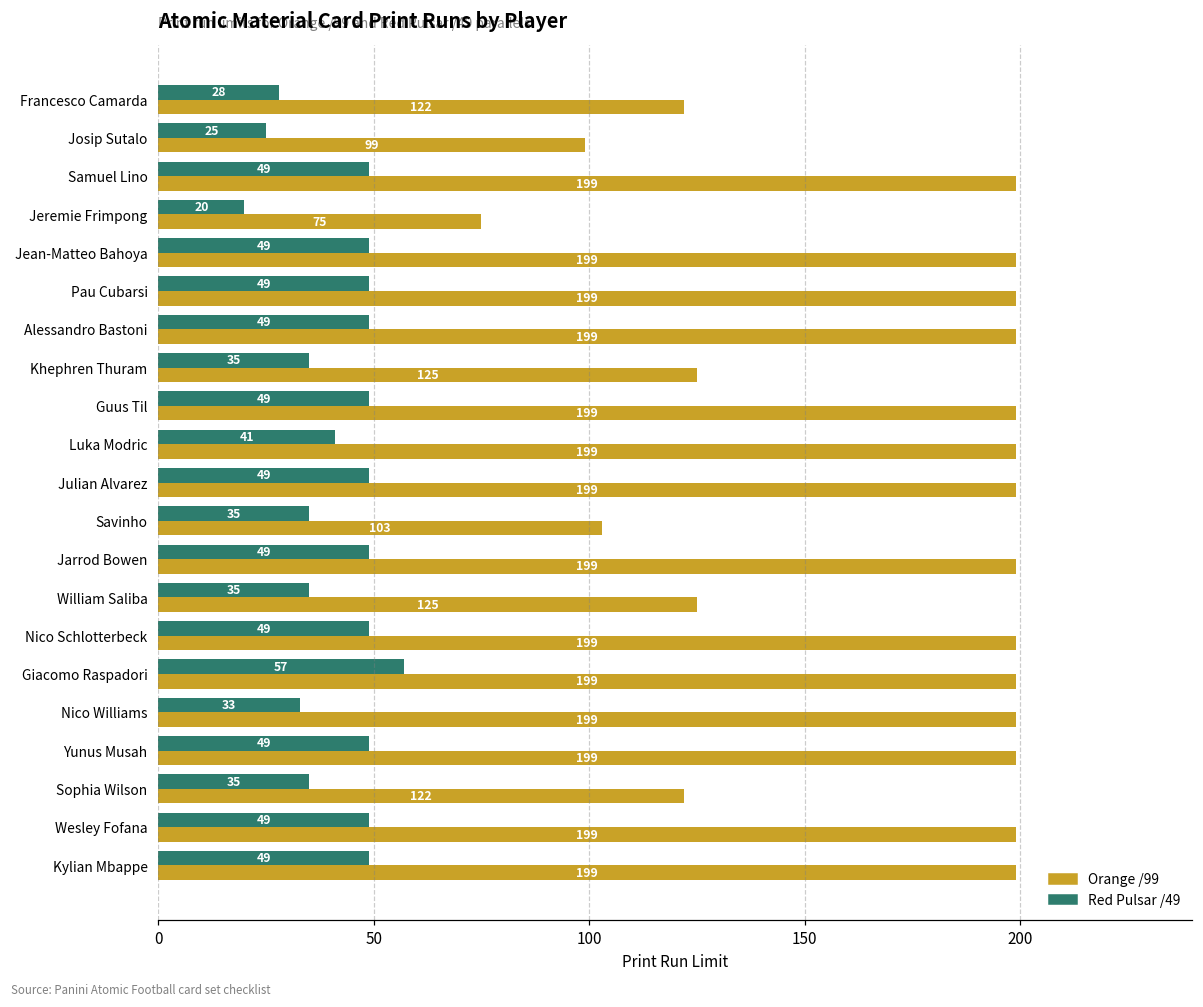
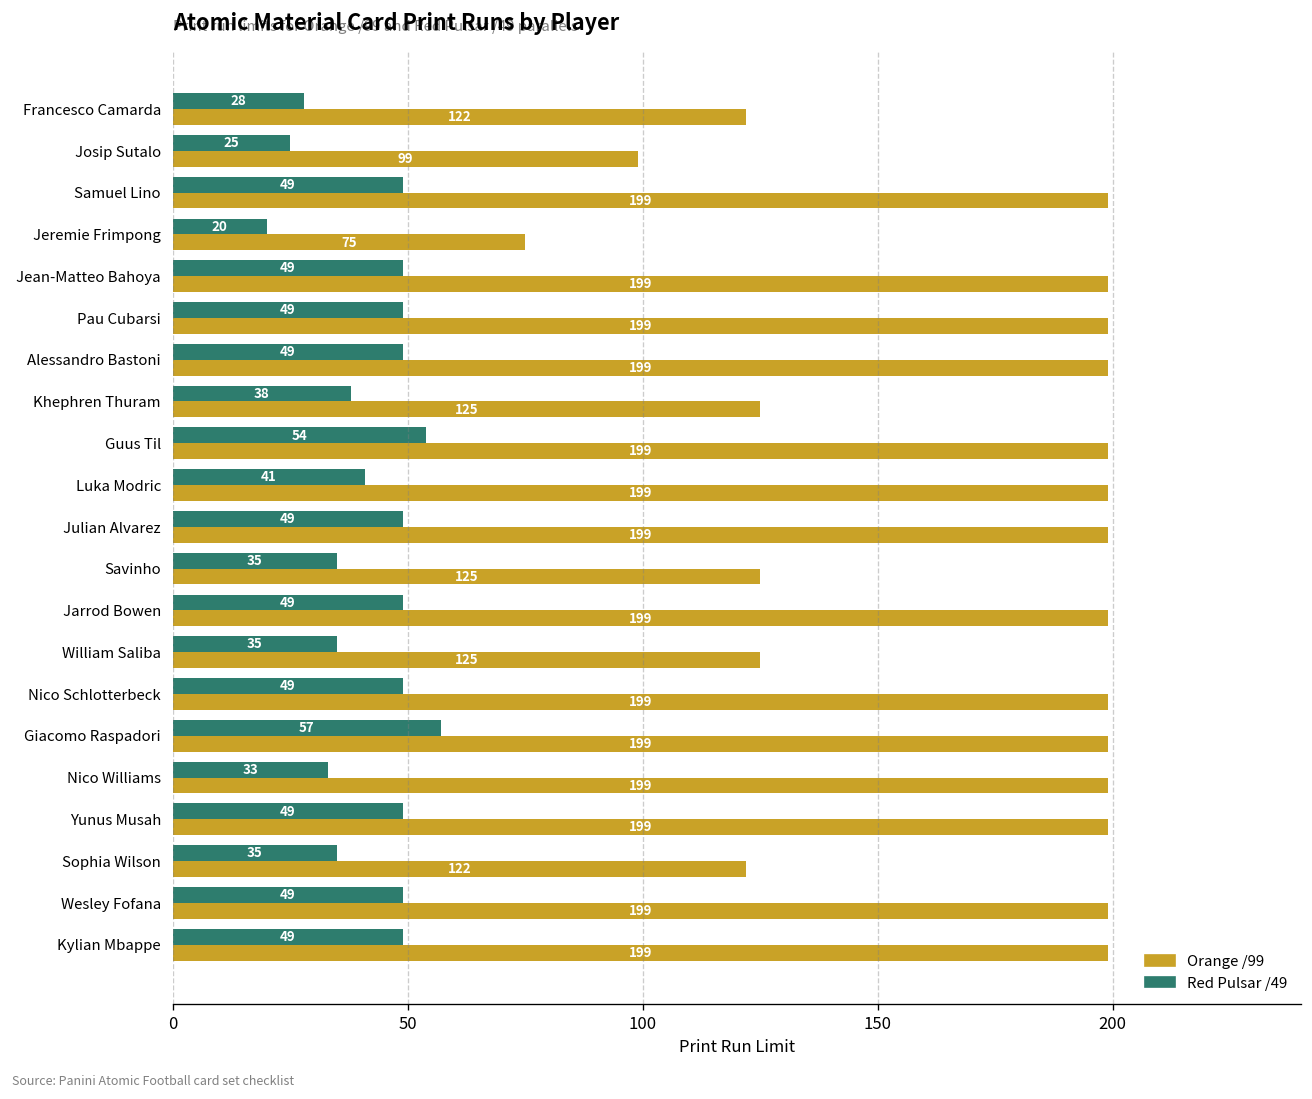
Red Pulsar /49, Khephren Thuram: 35 -> 38
Red Pulsar /49, Guus Til: 49 -> 54
Orange /99, Savinho: 103 -> 125
